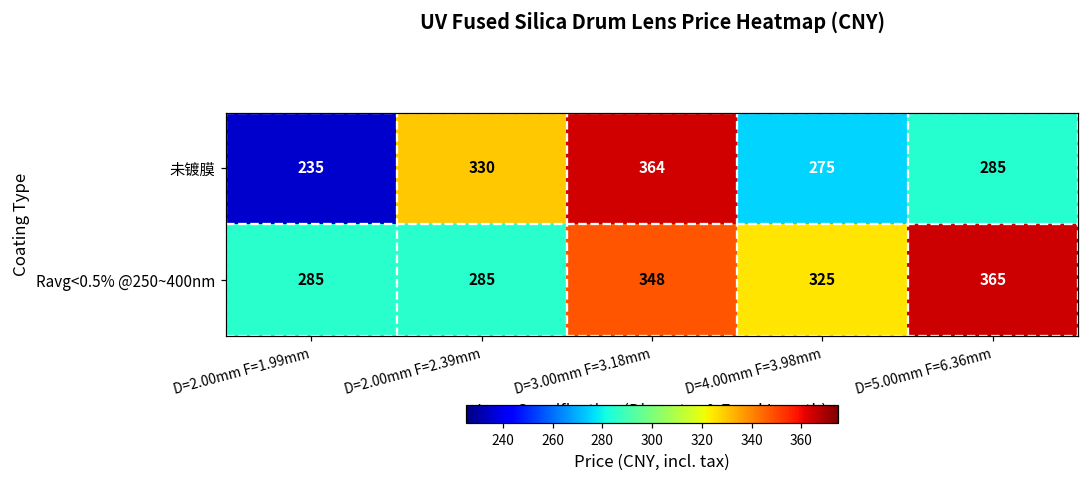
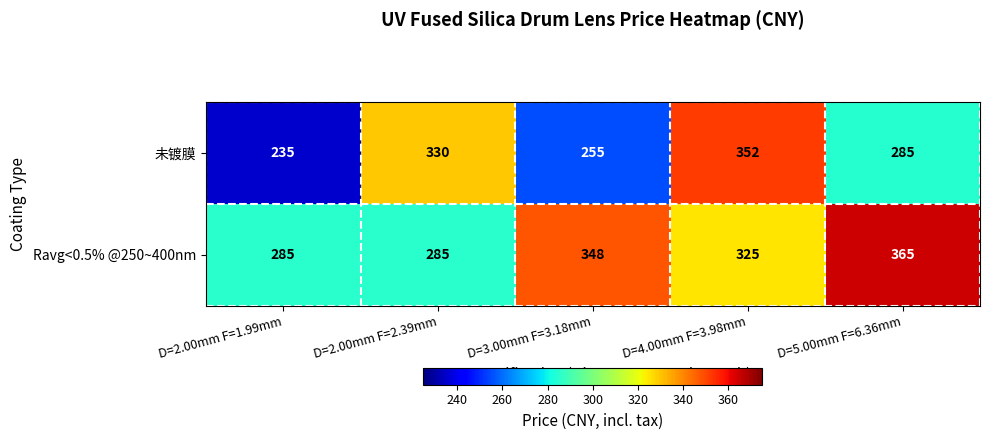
未镀膜, D=3.00mm F=3.18mm: 364 -> 255
未镀膜, D=4.00mm F=3.98mm: 275 -> 352
